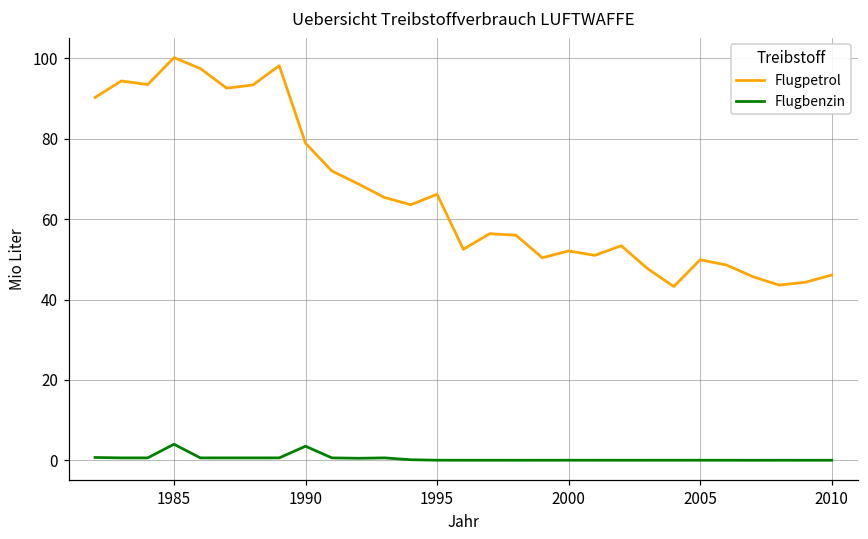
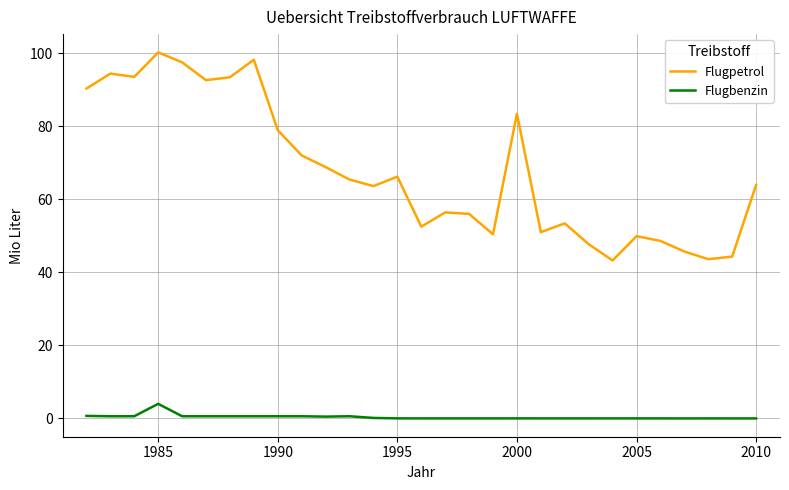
Flugbenzin, 1990: 4 -> 1
Flugpetrol, 2000: 52 -> 83
Flugpetrol, 2010: 46 -> 64
